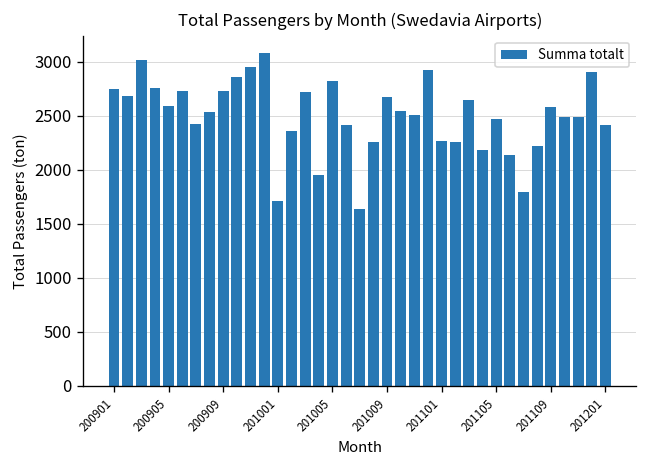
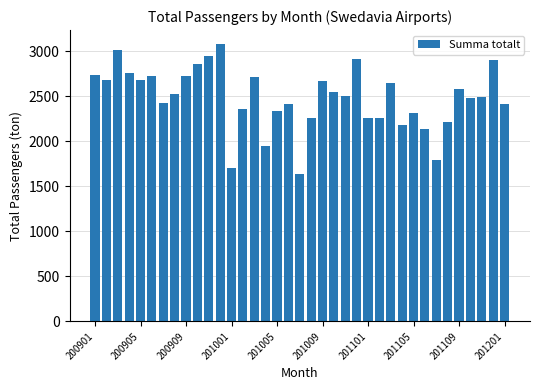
200905: 2600 -> 2700
201005: 2800 -> 2300
201105: 2500 -> 2300
